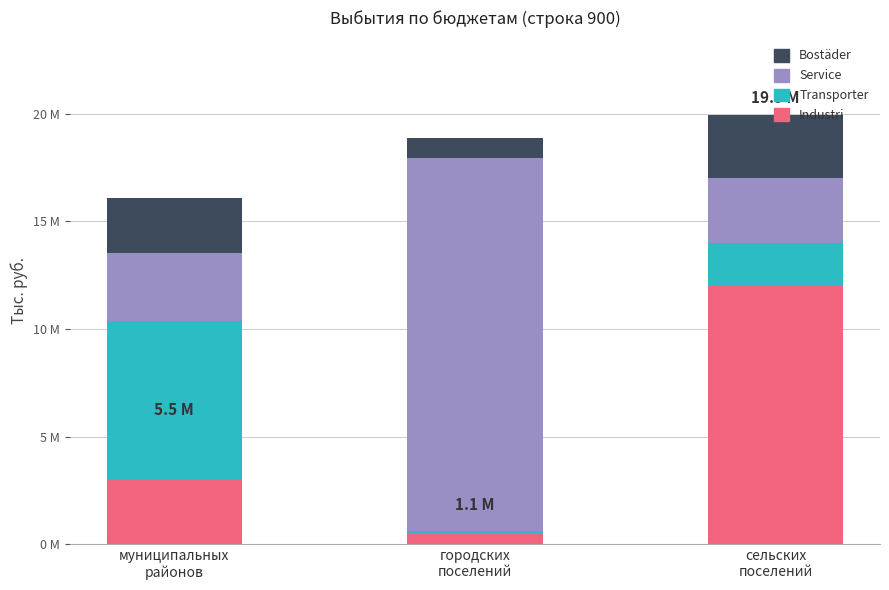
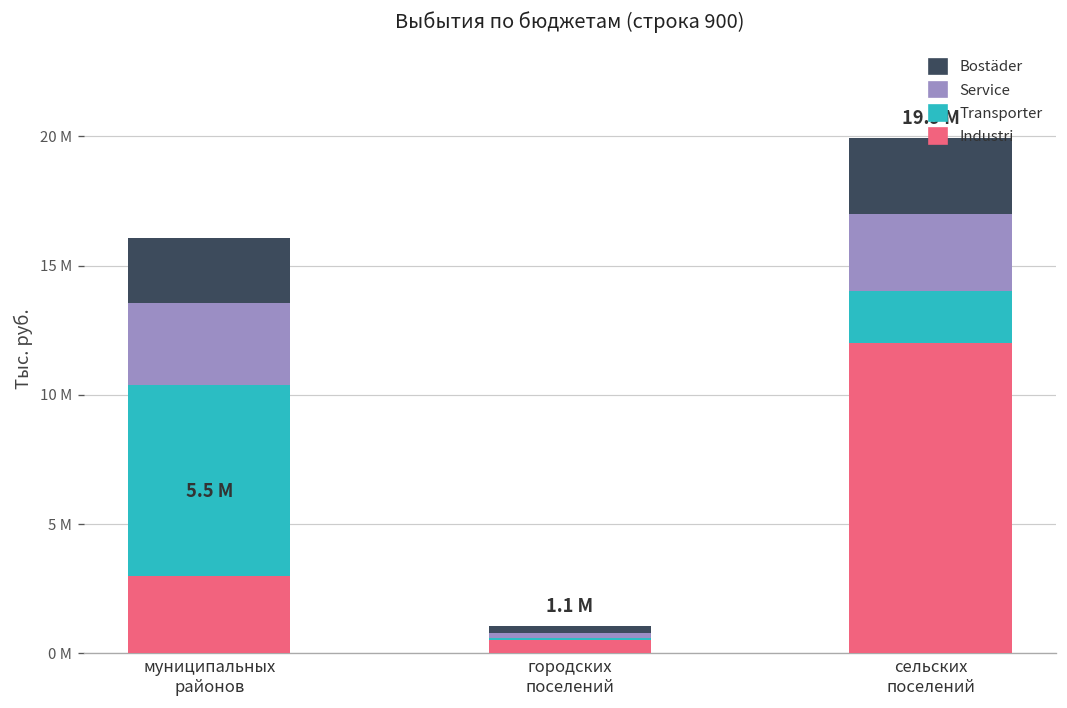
Service, городских поселений: 17.3 М -> 0.2 М
Bostäder, городских поселений: 0.9 М -> 0.3 М
